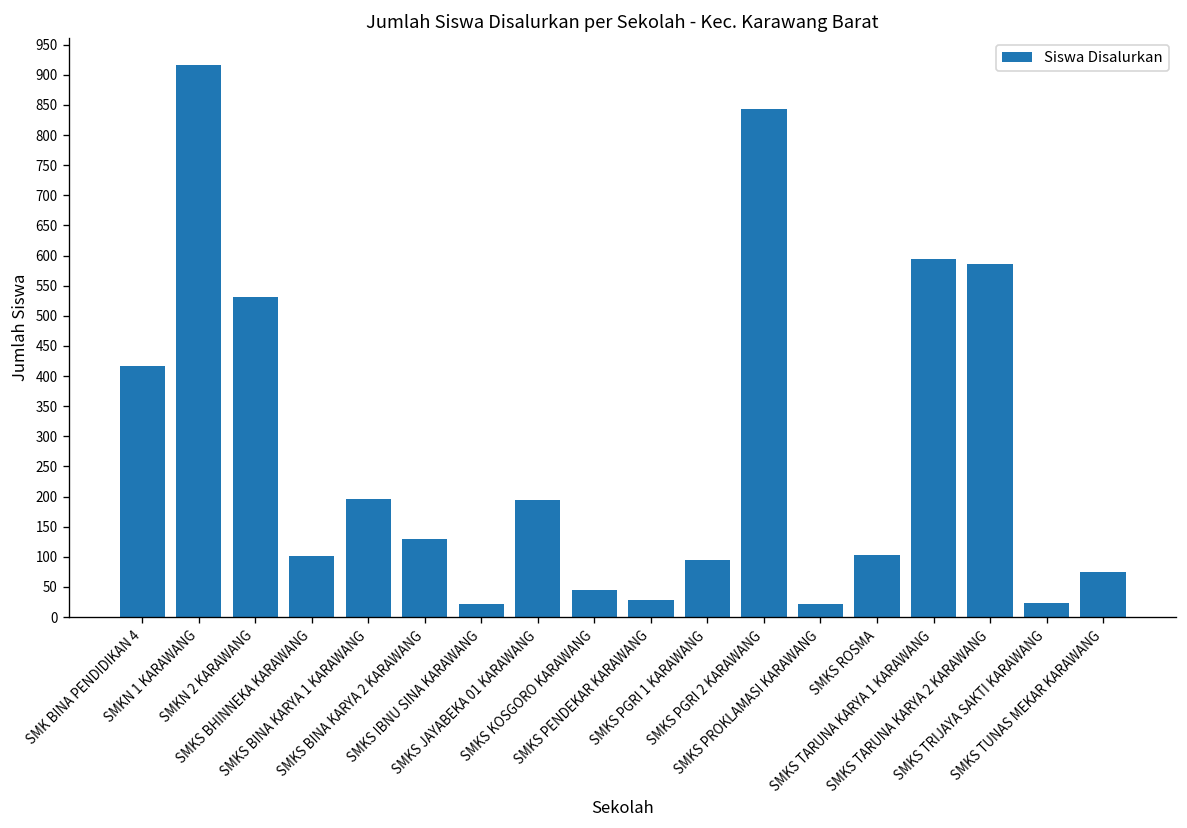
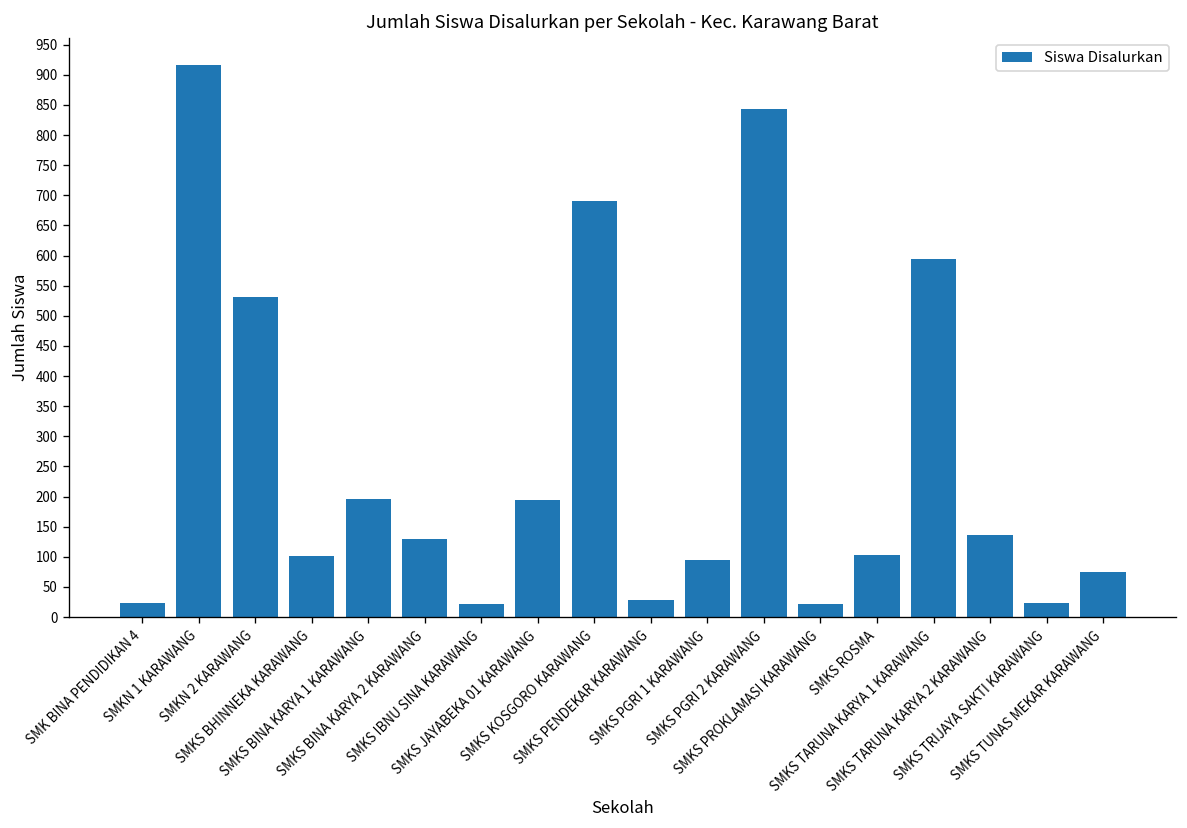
SMK BINA PENDIDIKAN 4: 420 -> 20
SMKS KOSGORO KARAWANG: 50 -> 690
SMKS TARUNA KARYA 2 KARAWANG: 590 -> 140
